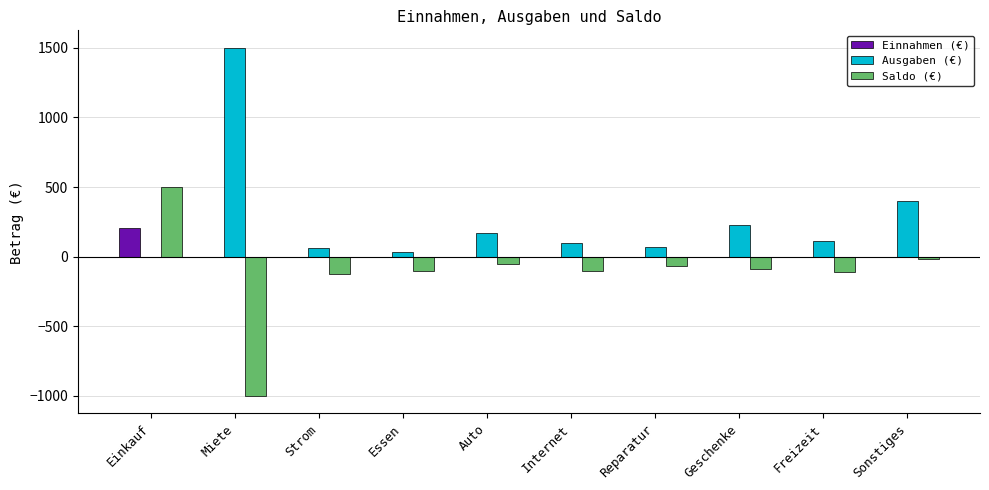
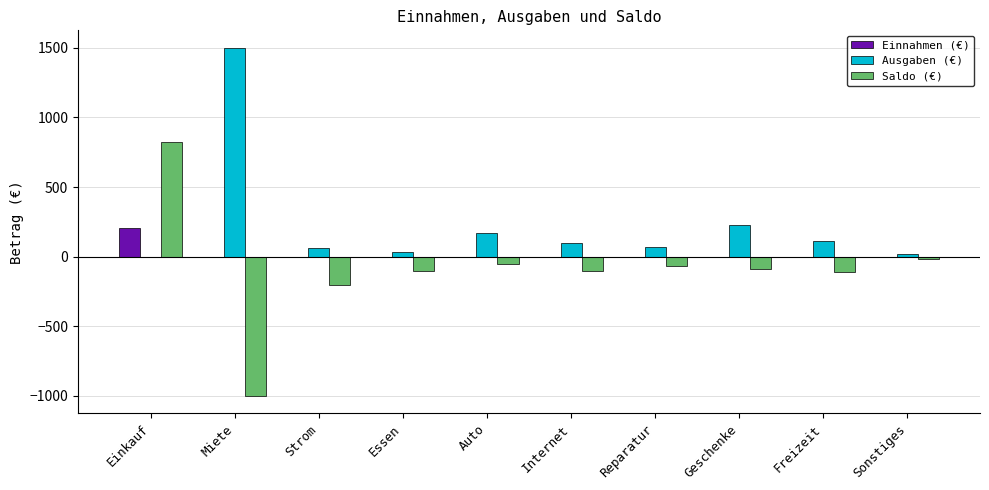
Saldo (€), Einkauf: 500 -> 830
Saldo (€), Strom: -120 -> -200
Ausgaben (€), Sonstiges: 400 -> 20
